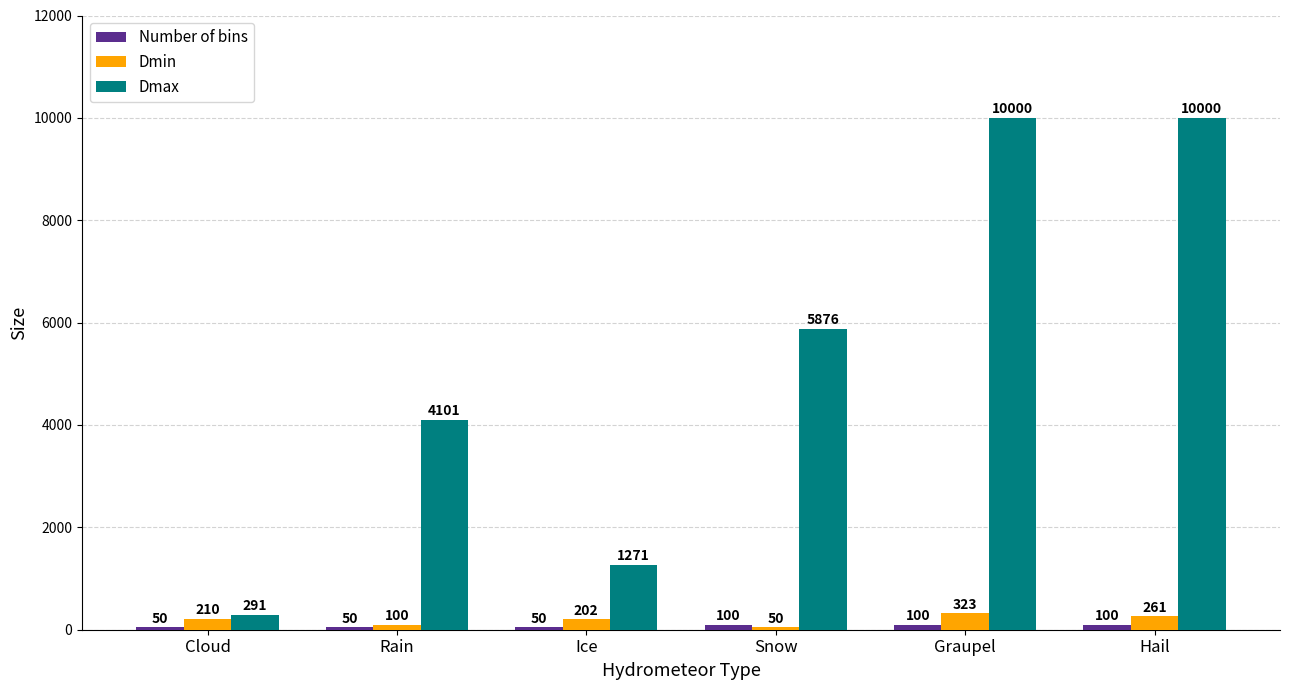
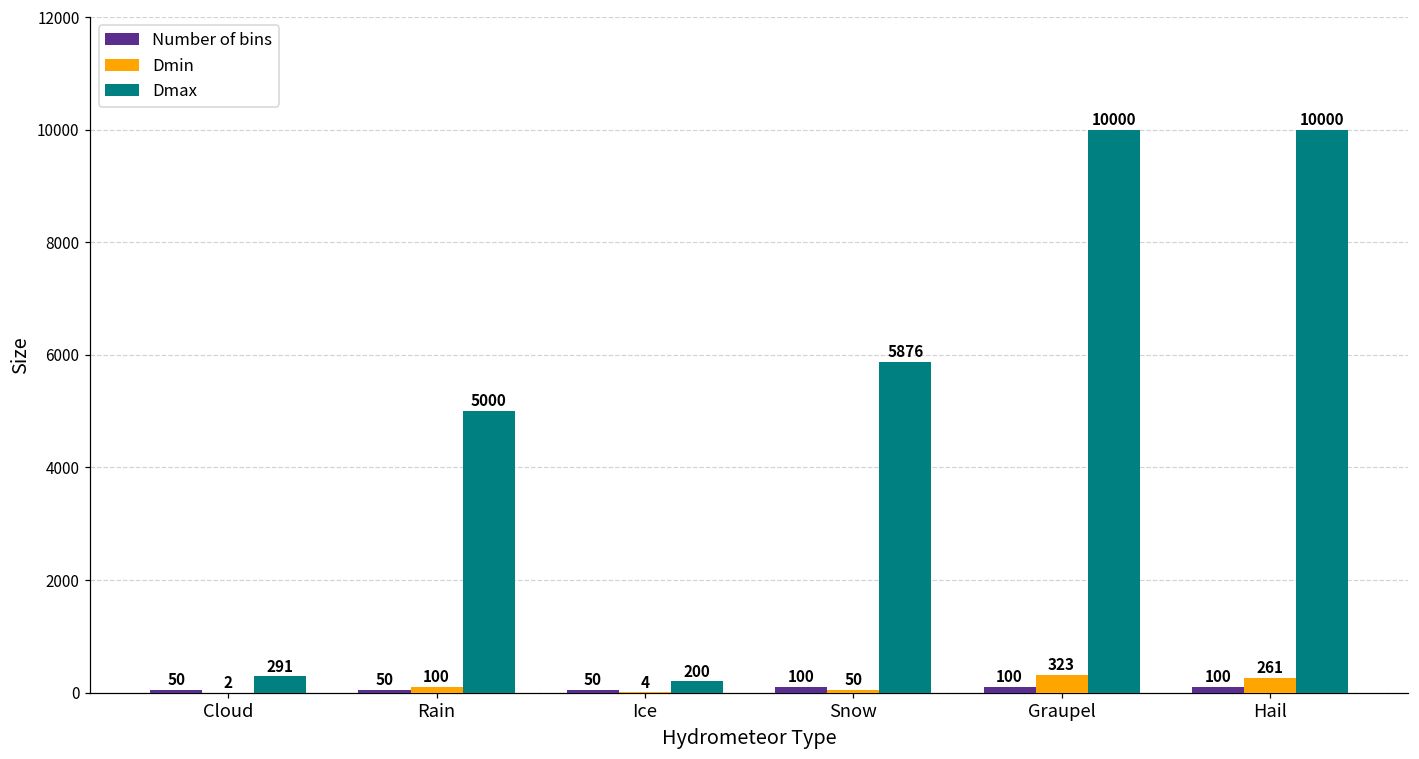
Dmin, Cloud: 210 -> 2
Dmax, Rain: 4101 -> 5000
Dmin, Ice: 202 -> 4
Dmax, Ice: 1271 -> 200
